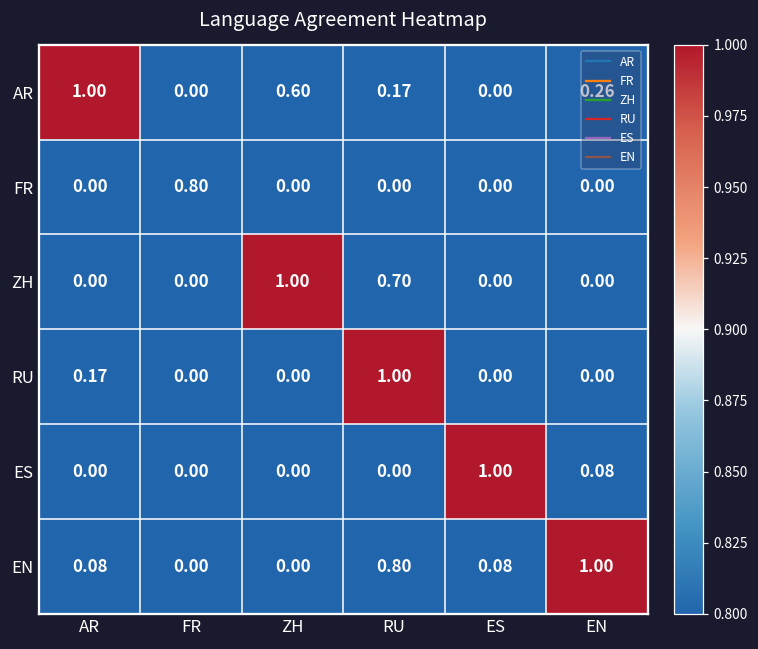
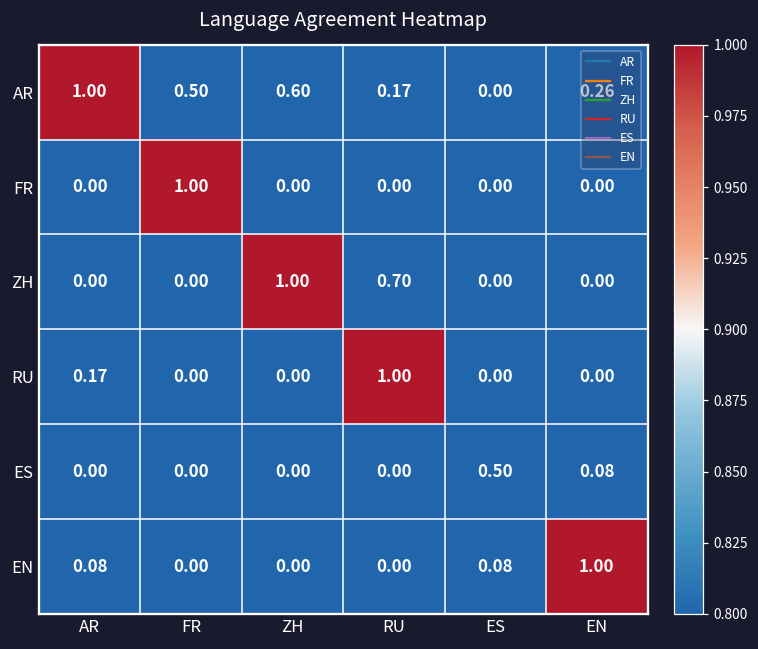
AR, FR: 0.00 -> 0.50
FR, FR: 0.80 -> 1.00
ES, ES: 1.00 -> 0.50
EN, RU: 0.80 -> 0.00
